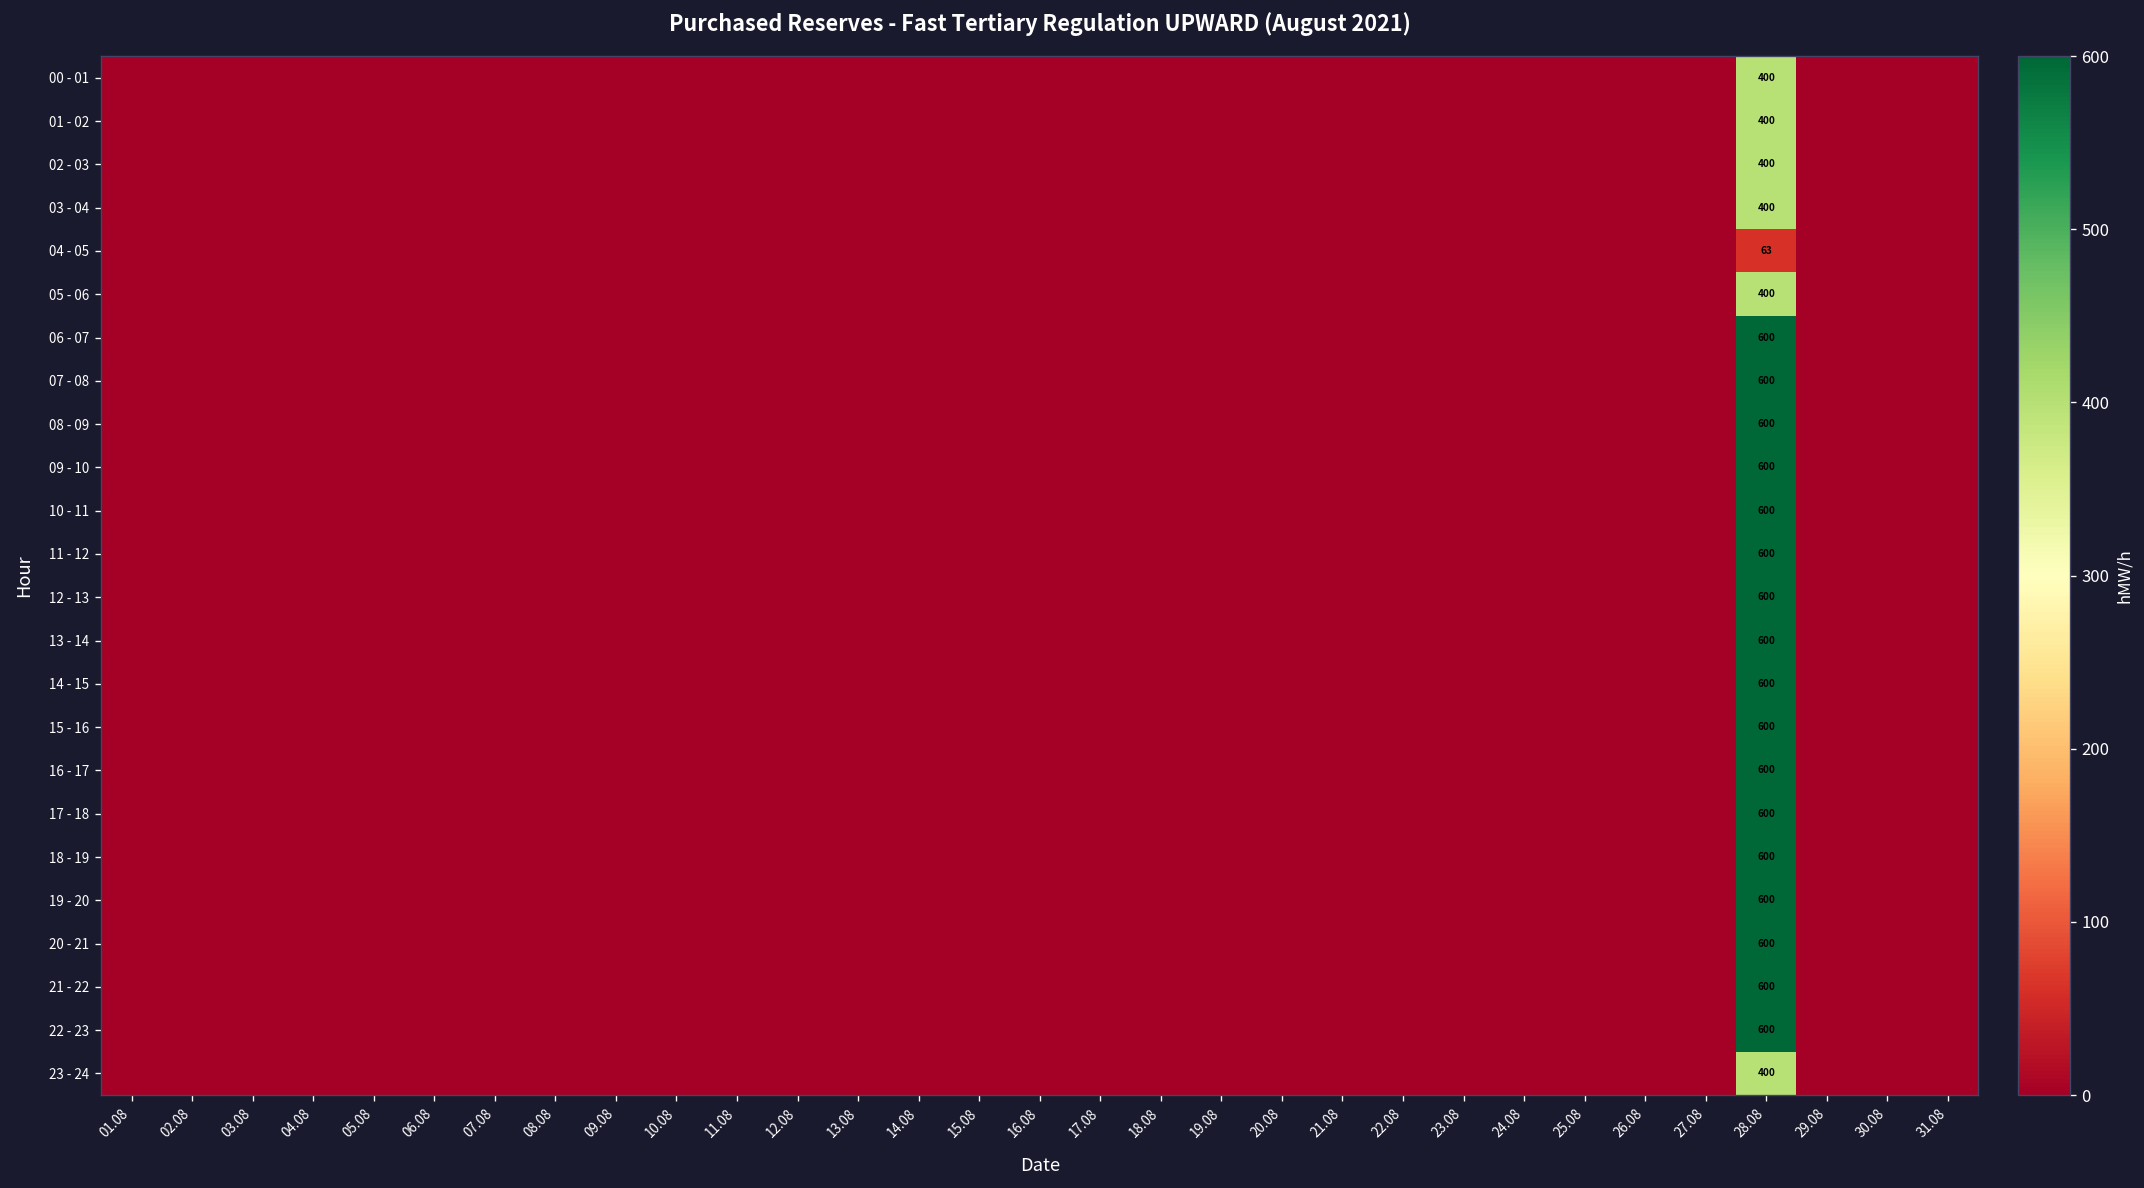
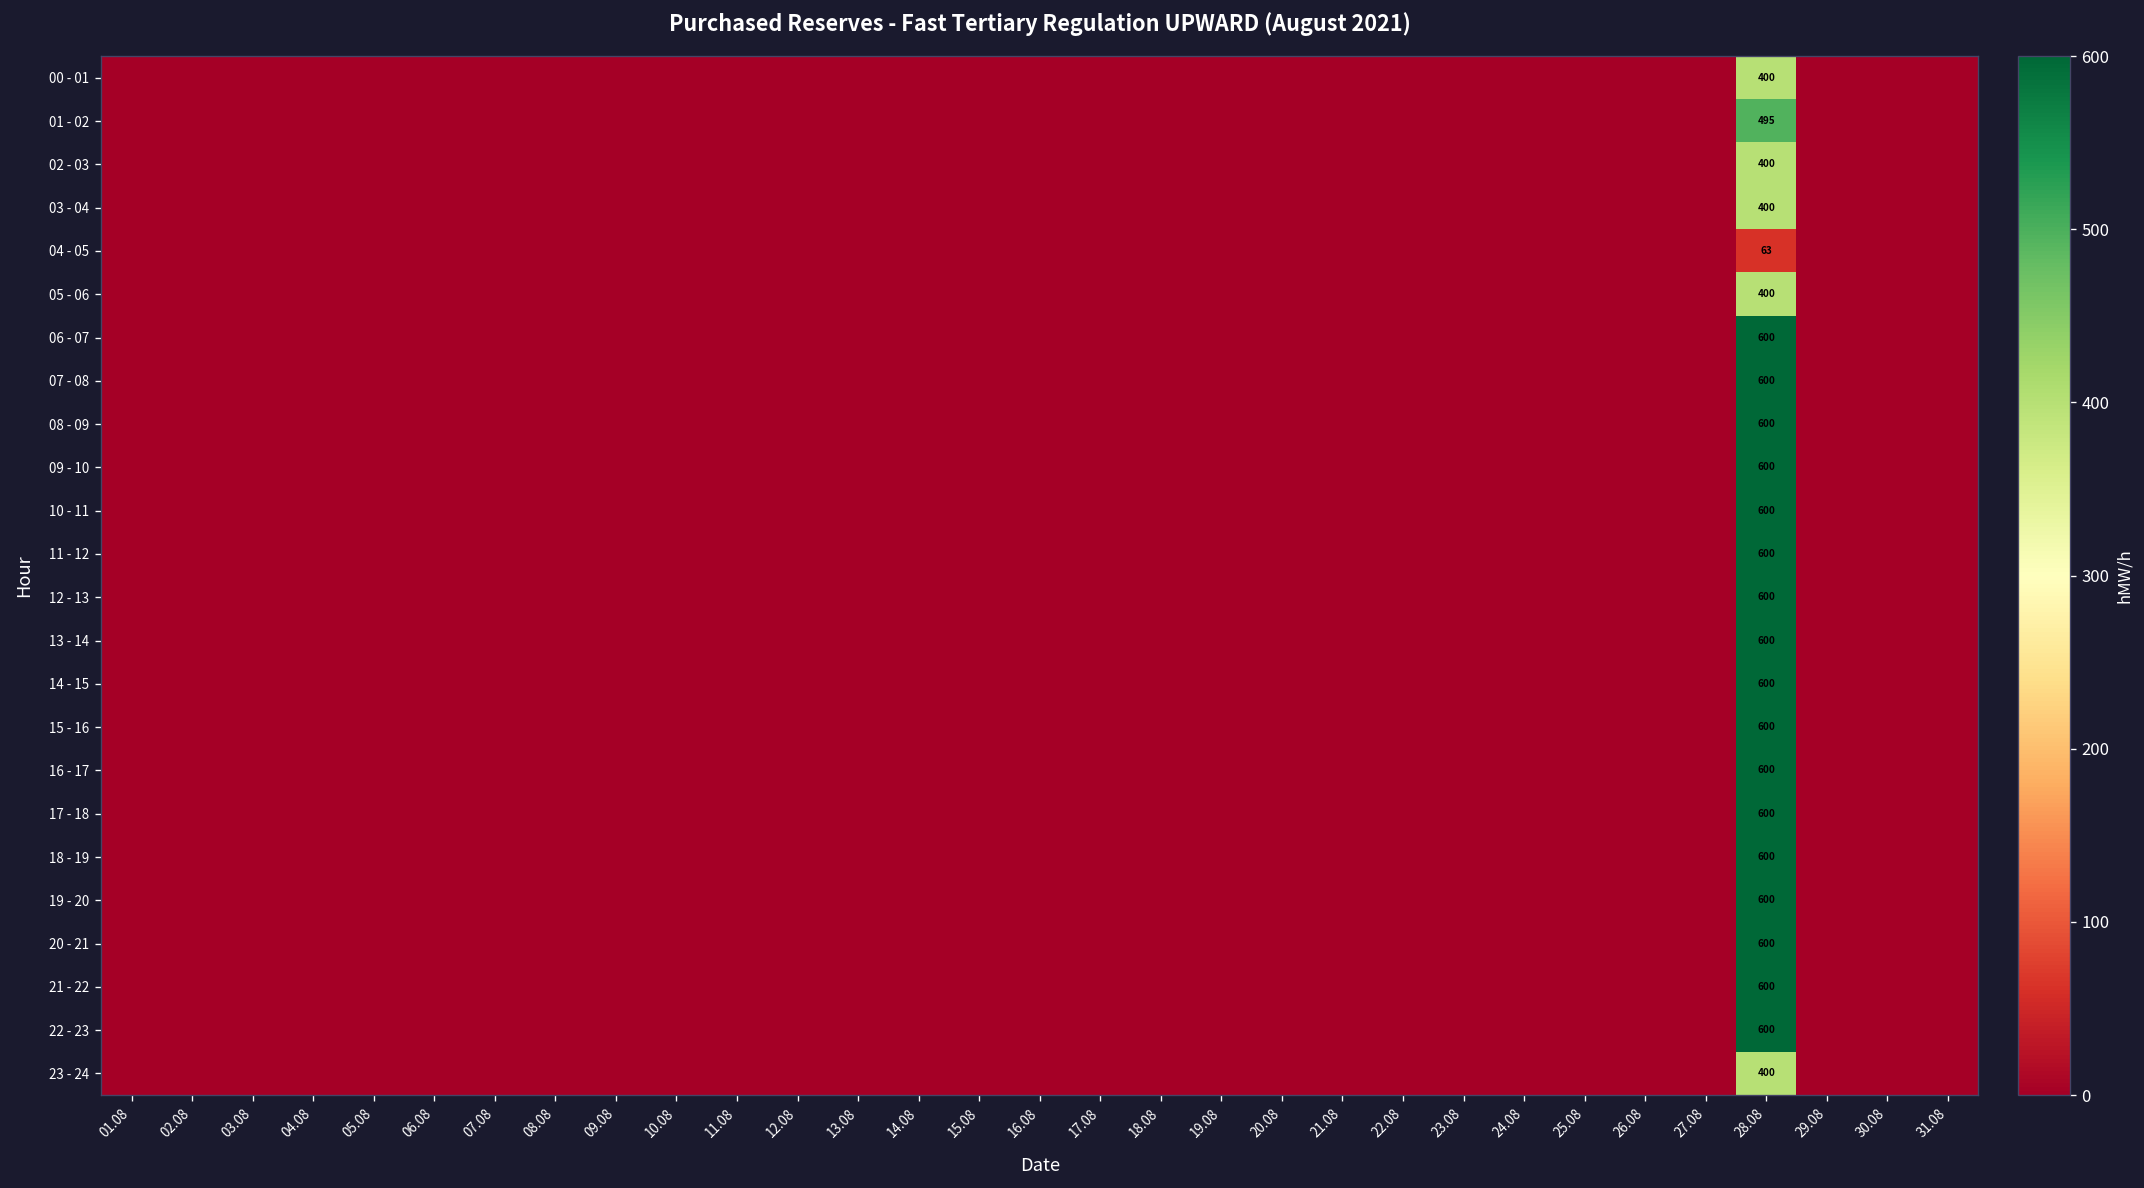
01 - 02, 28.08: 400 -> 495
